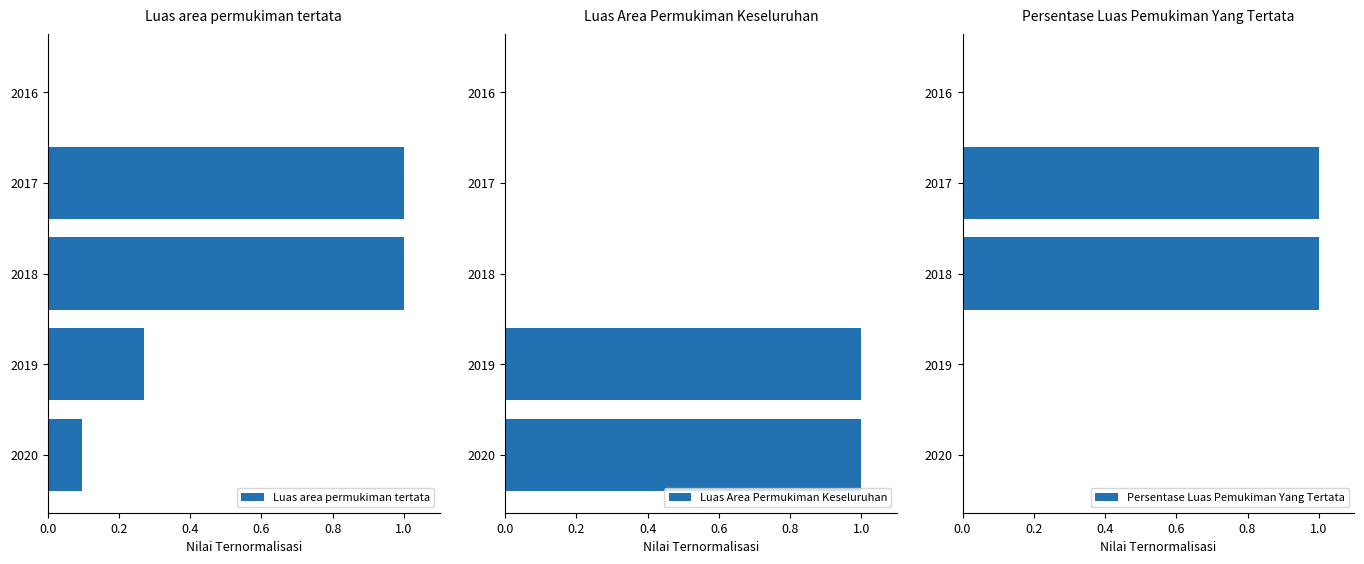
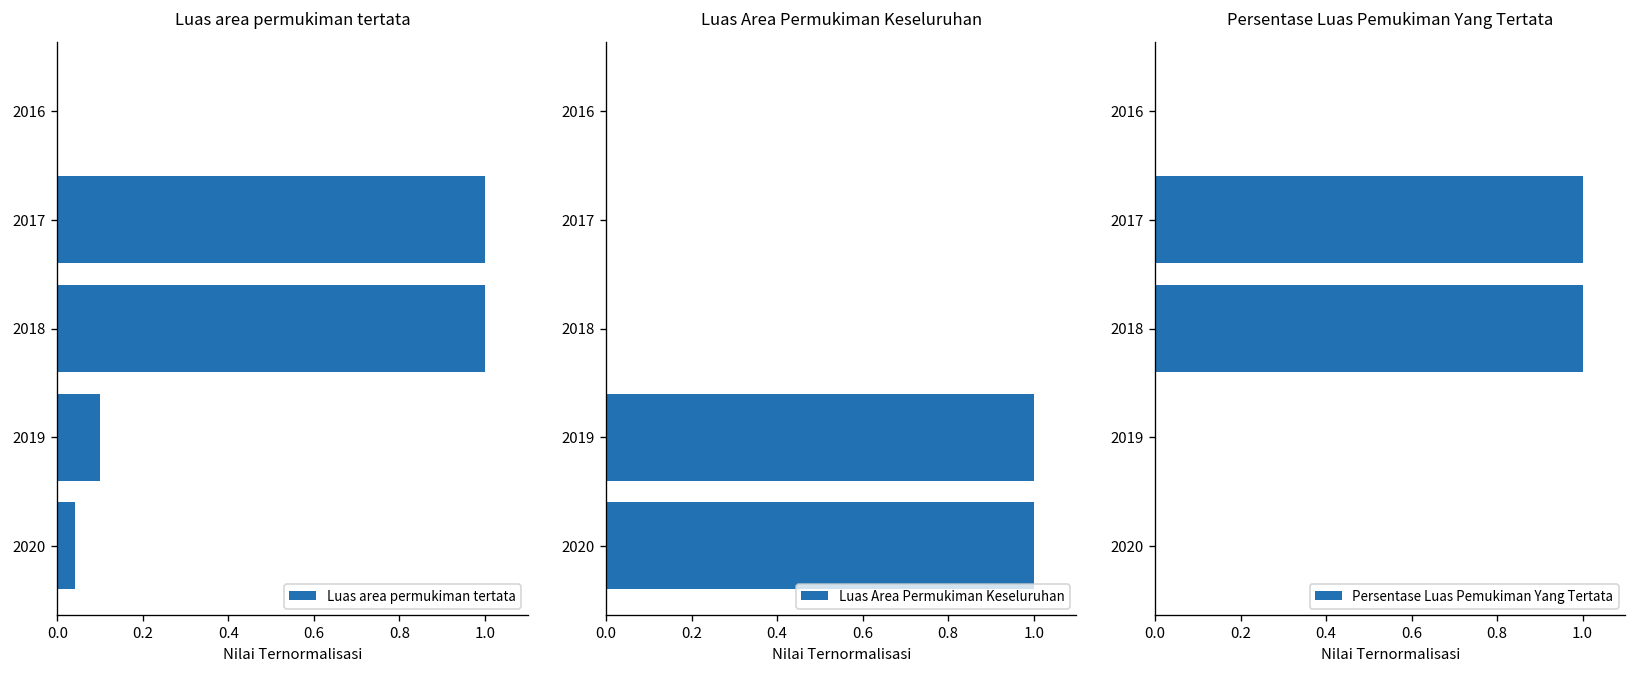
Luas area permukiman tertata, 2019: 0.27 -> 0.10
Luas area permukiman tertata, 2020: 0.10 -> 0.04
